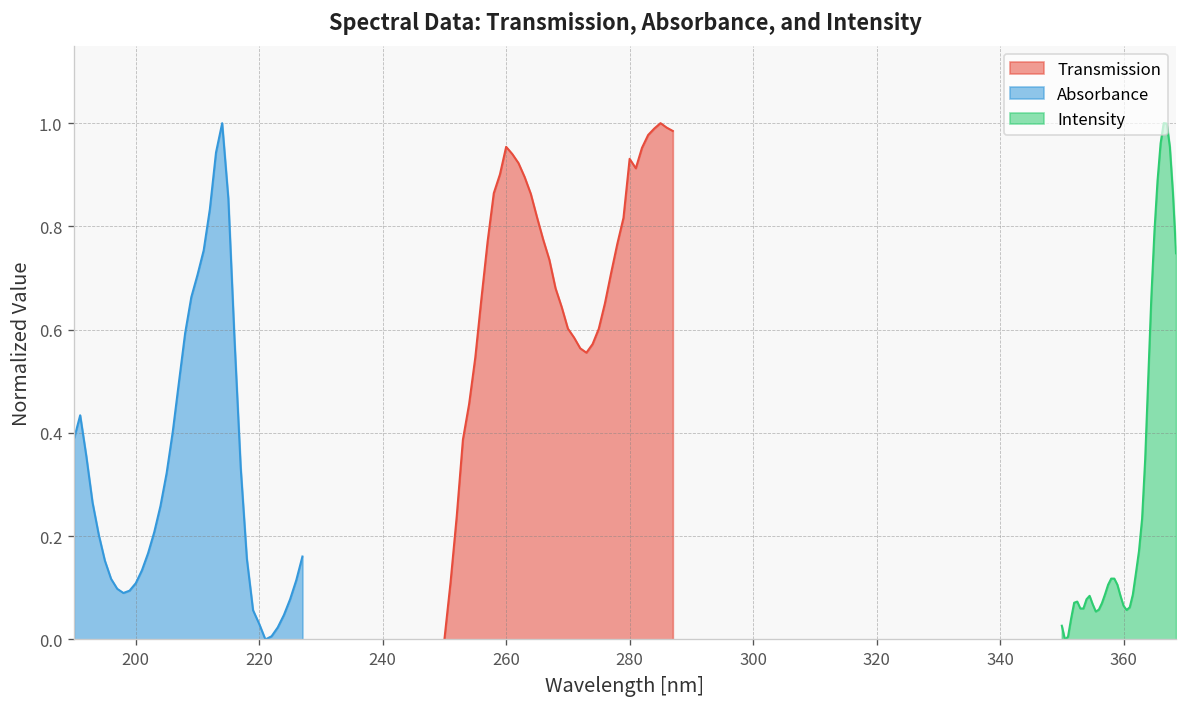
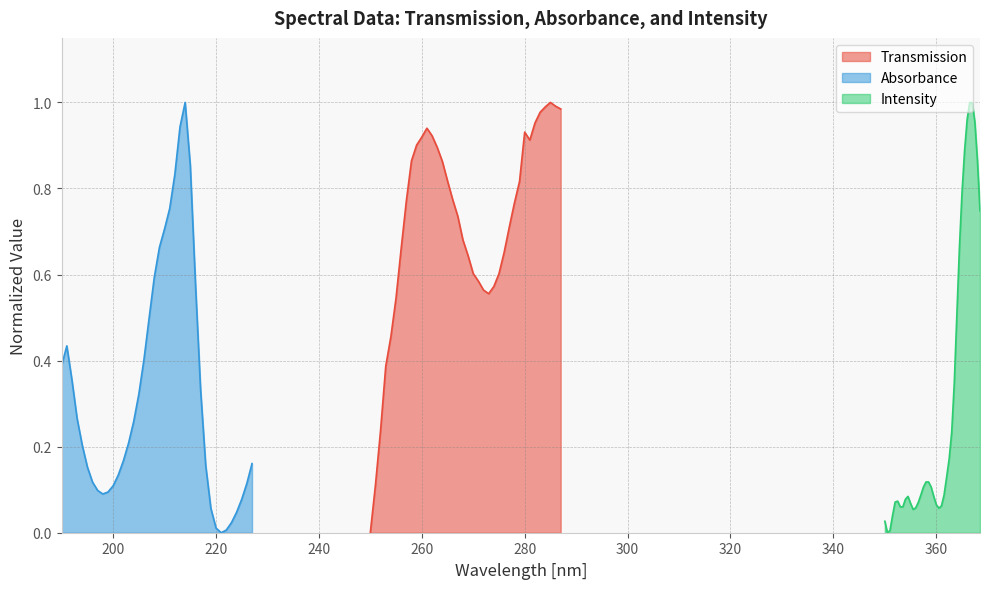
Absorbance, 220: 0.03 -> 0.01
Transmission, 260: 0.95 -> 0.92
